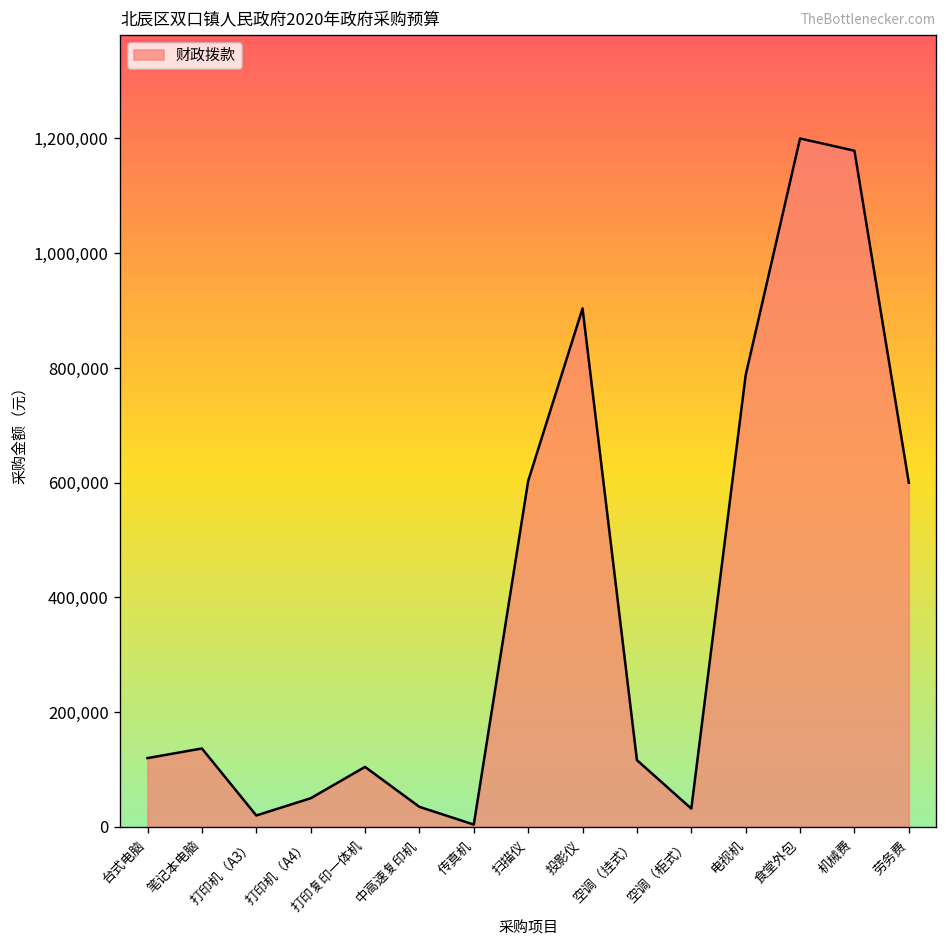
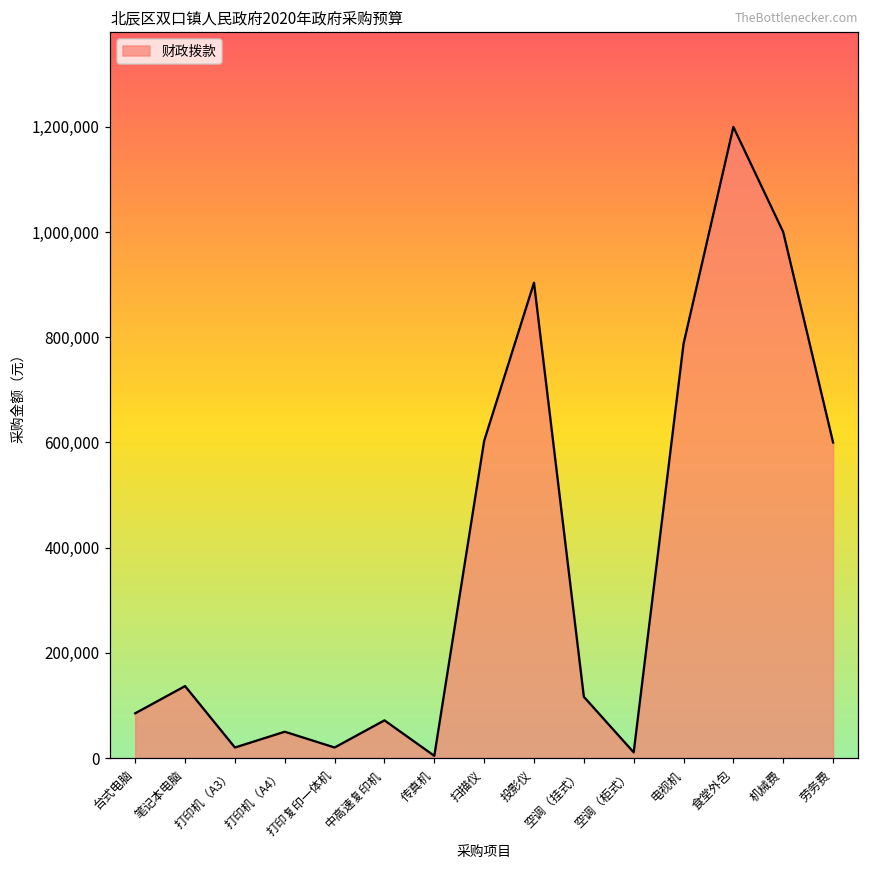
台式电脑: 120,000 -> 90,000
打印复印一体机: 100,000 -> 20,000
中高速复印机: 40,000 -> 70,000
空调（柜式）: 30,000 -> 10,000
机械费: 1,180,000 -> 1,000,000
